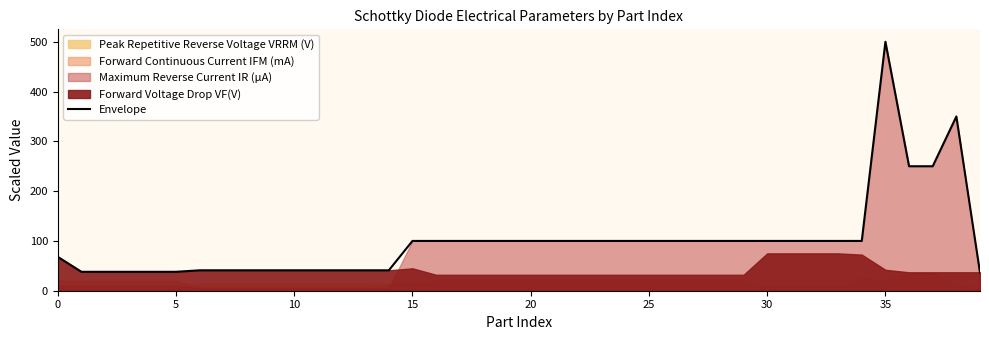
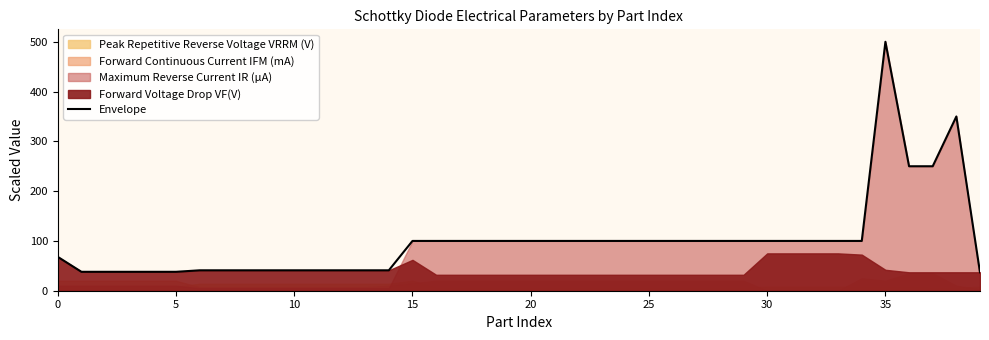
Forward Voltage Drop VF(V), 15: 50 -> 60
